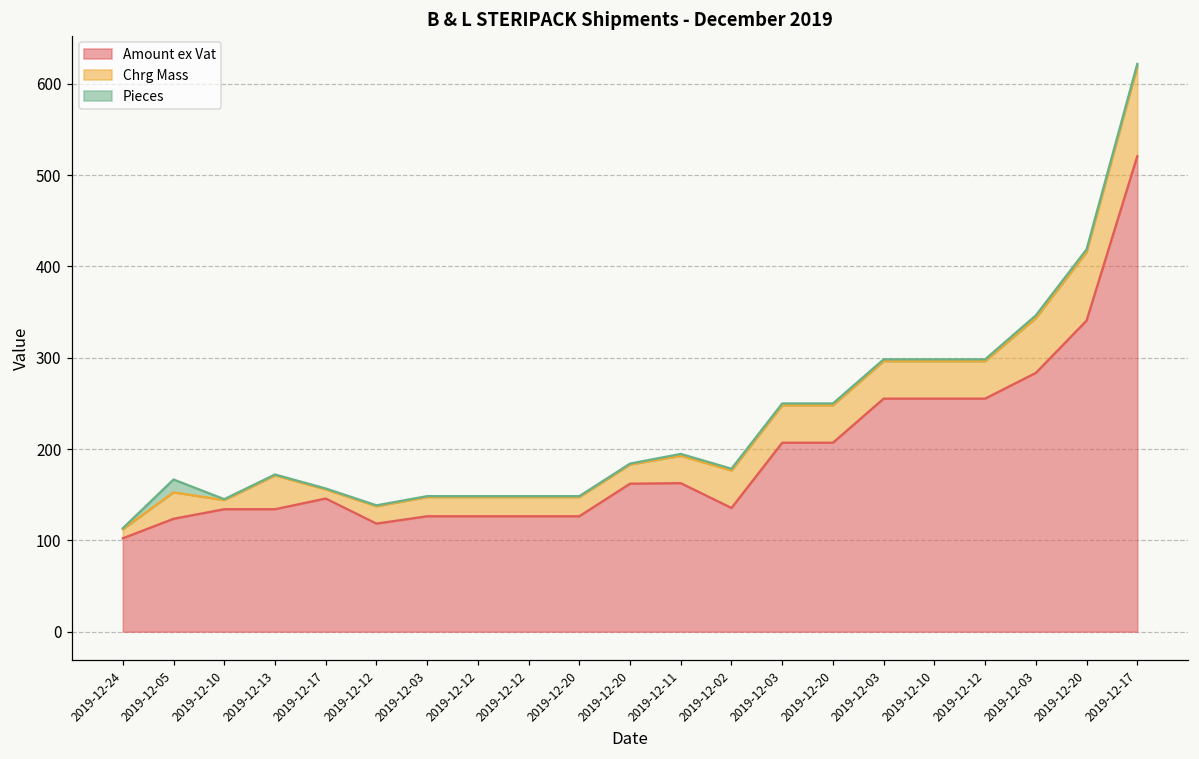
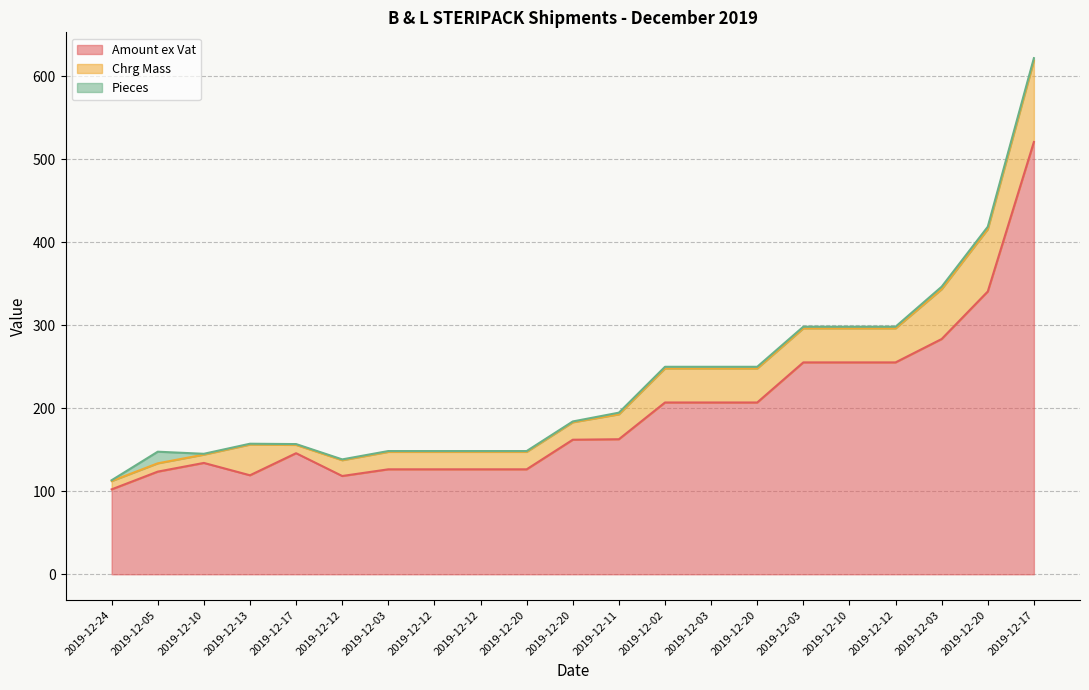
Chrg Mass, 2019-12-05: 30 -> 10
Amount ex Vat, 2019-12-13: 130 -> 120
Amount ex Vat, 2019-12-02: 140 -> 210
